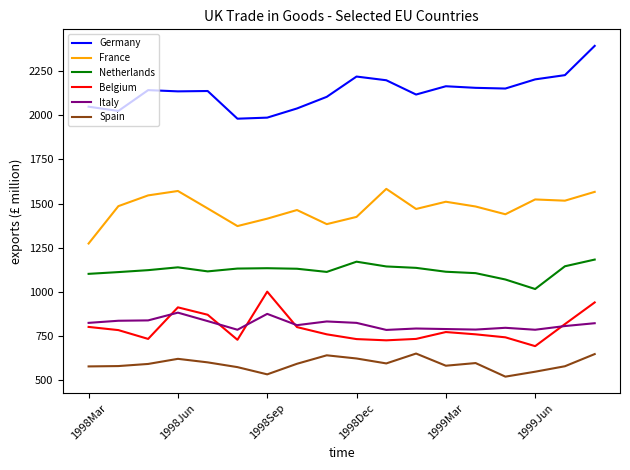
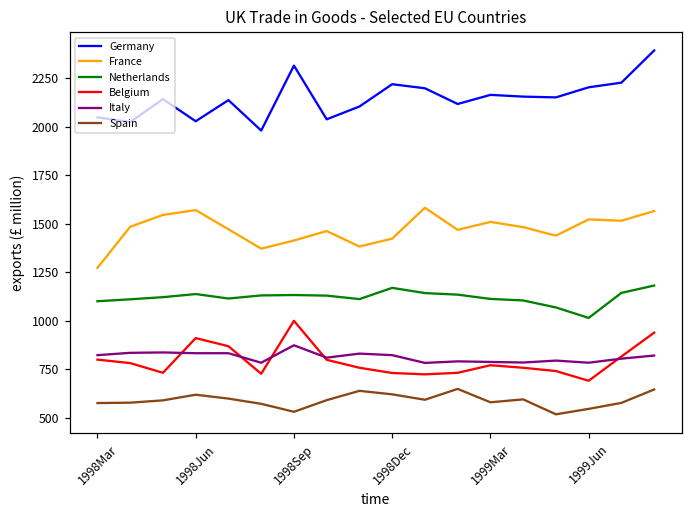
Germany, 1998Jun: 2140 -> 2030
Italy, 1998Jun: 880 -> 830
Germany, 1998Sep: 1990 -> 2320
